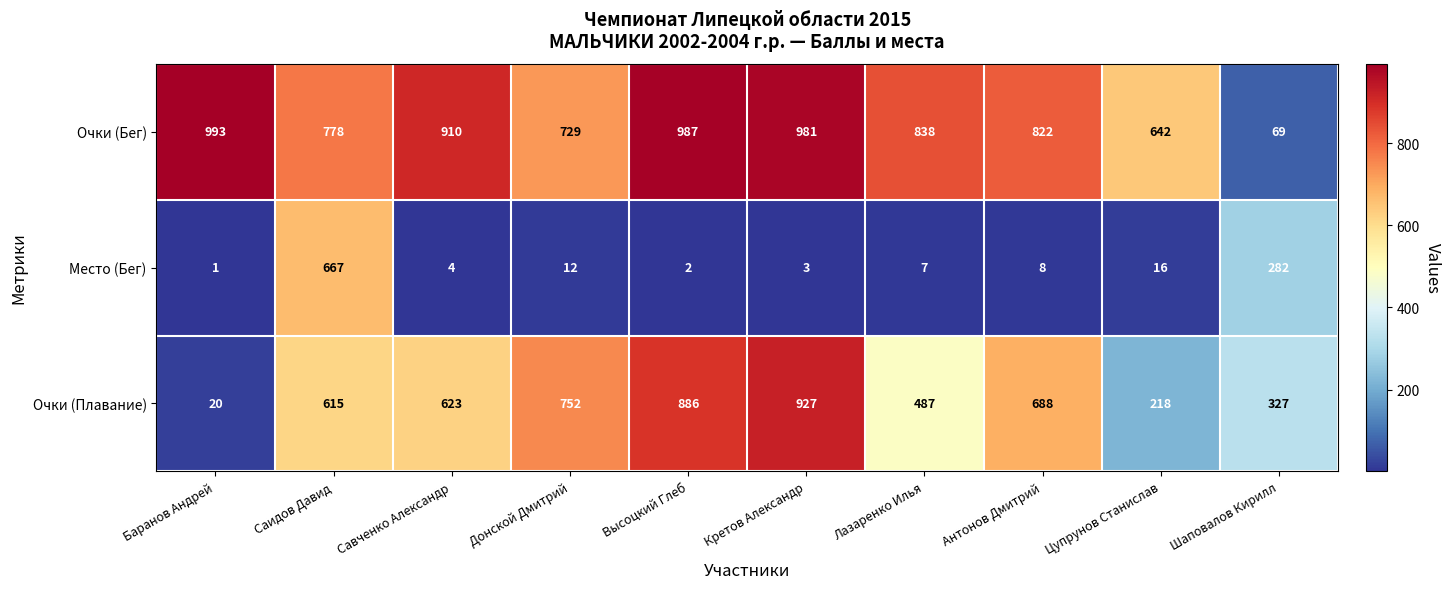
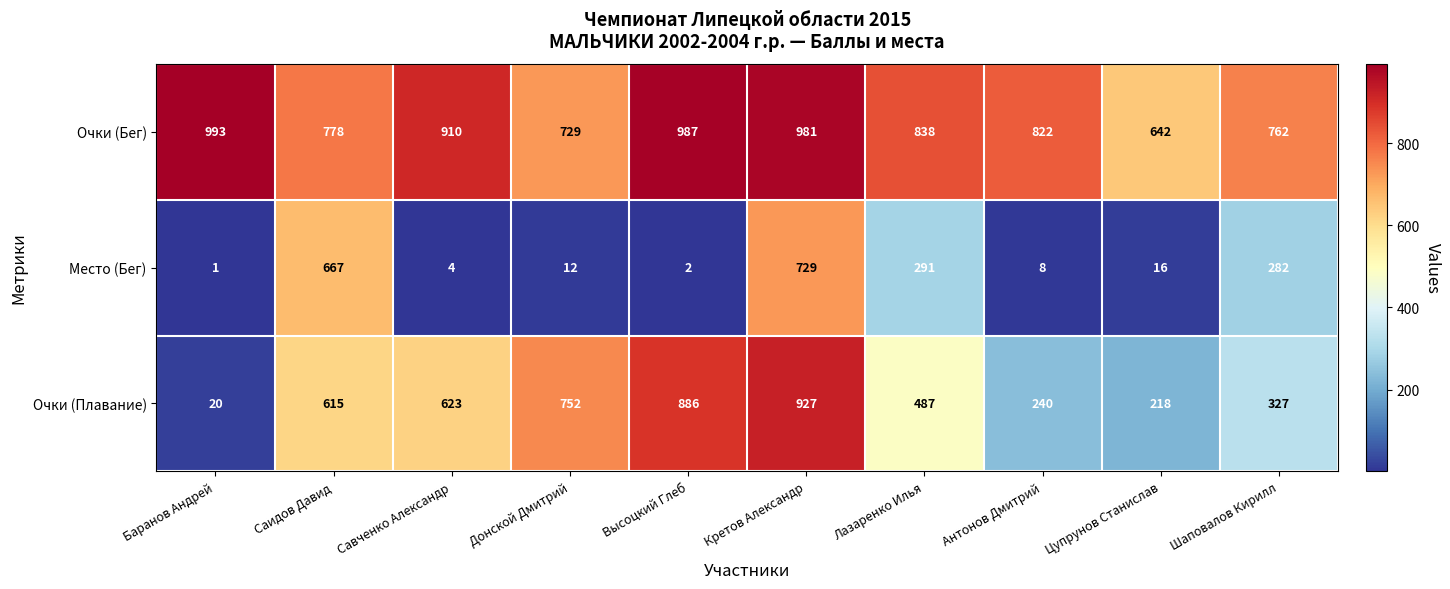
Очки (Бег), Шаповалов Кирилл: 69 -> 762
Место (Бег), Кретов Александр: 3 -> 729
Место (Бег), Лазаренко Илья: 7 -> 291
Очки (Плавание), Антонов Дмитрий: 688 -> 240
